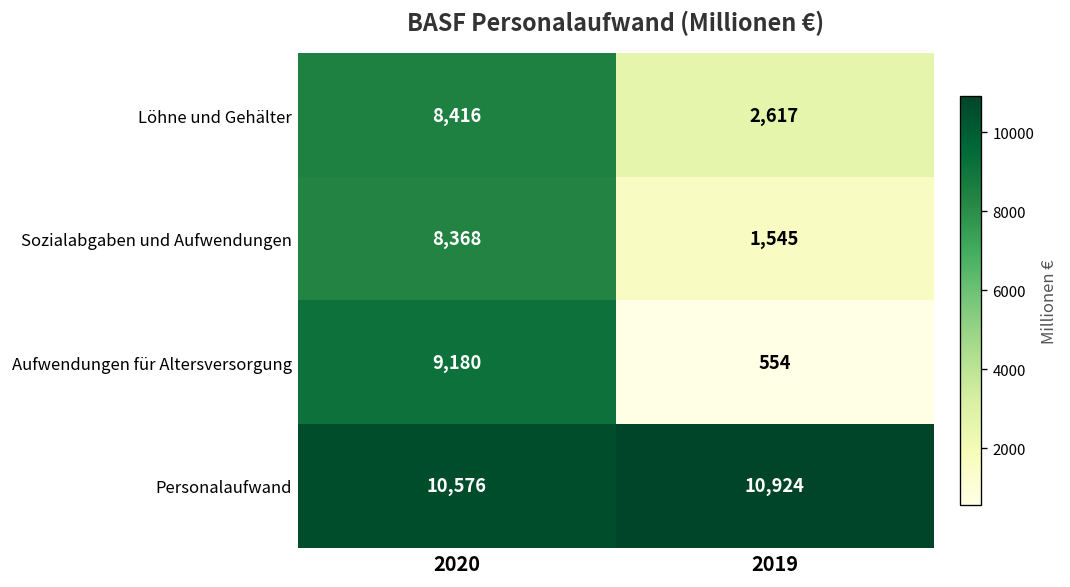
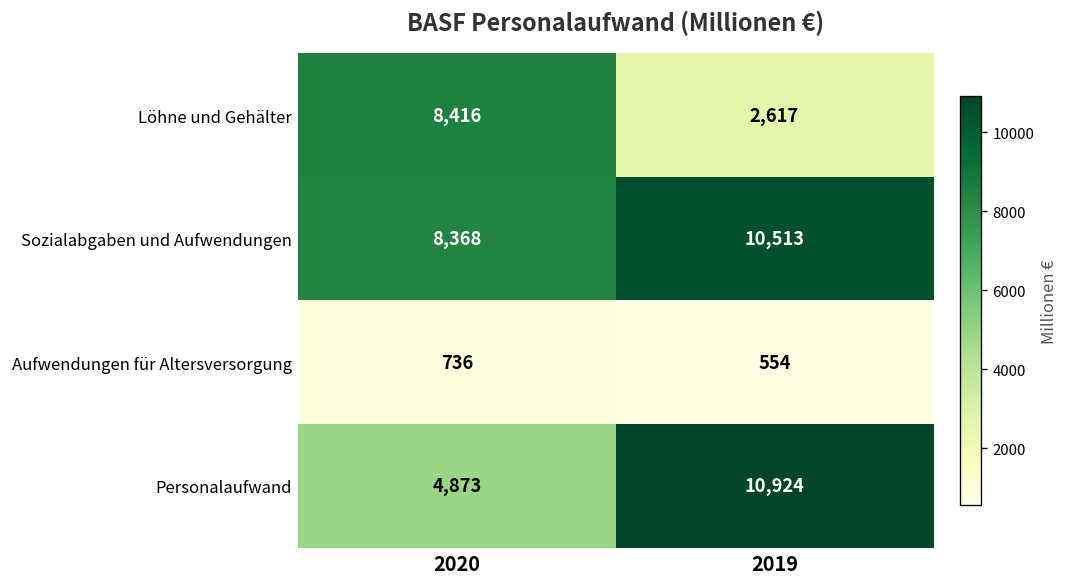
Sozialabgaben und Aufwendungen, 2019: 1,545 -> 10,513
Aufwendungen für Altersversorgung, 2020: 9,180 -> 736
Personalaufwand, 2020: 10,576 -> 4,873
